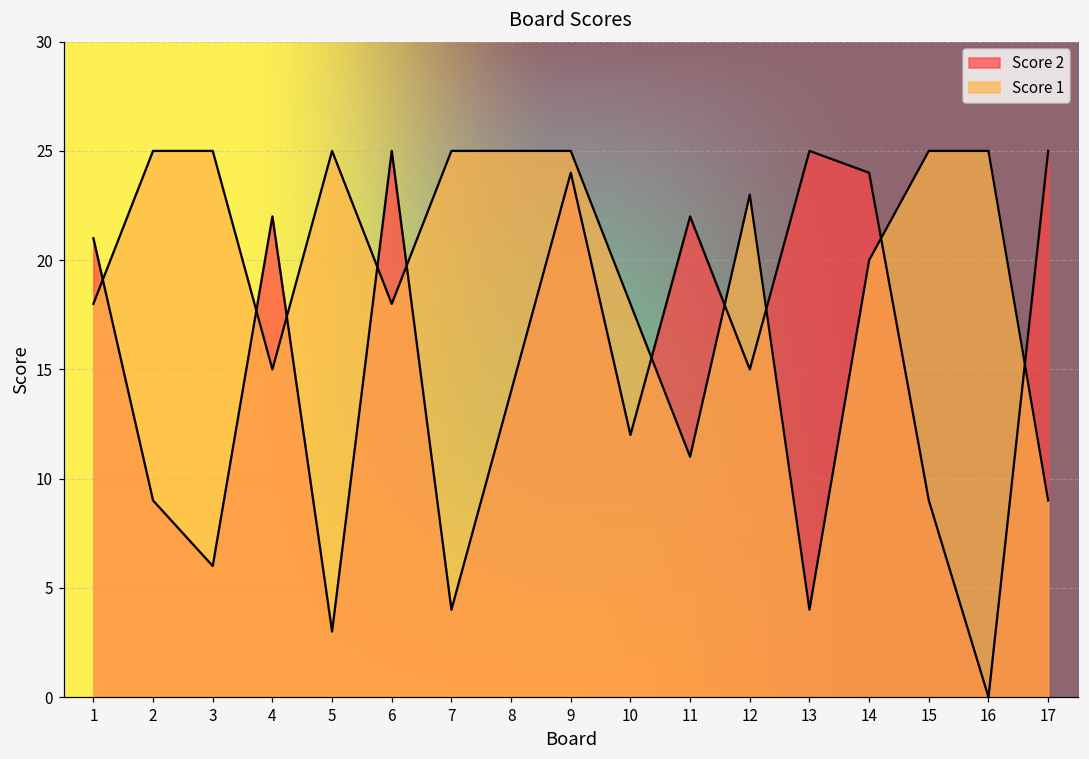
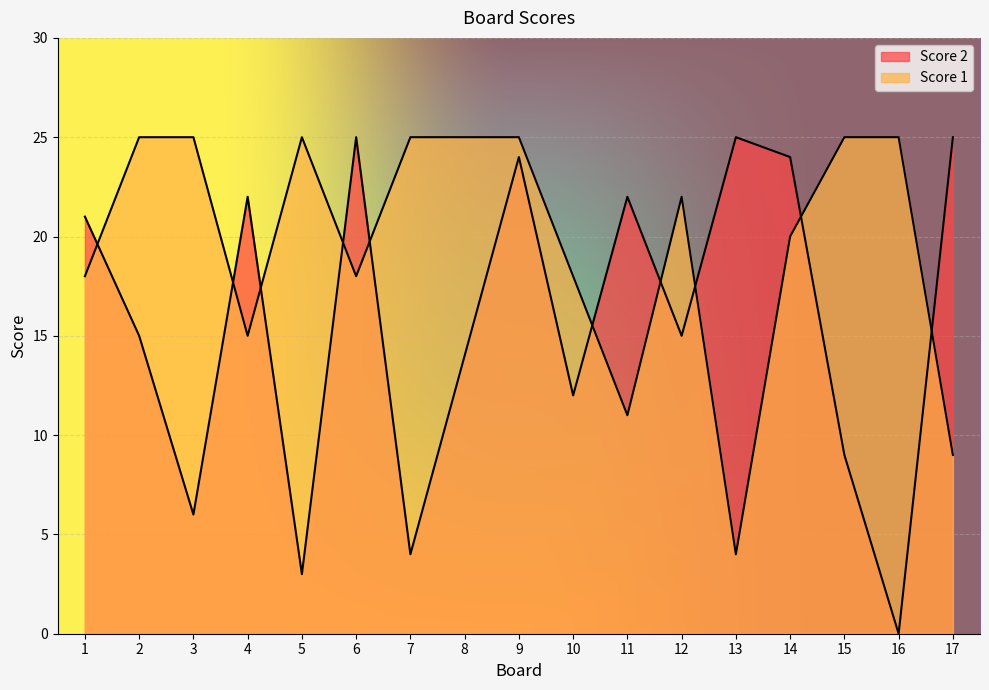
Score 2, 2: 9 -> 15
Score 1, 12: 23 -> 22
